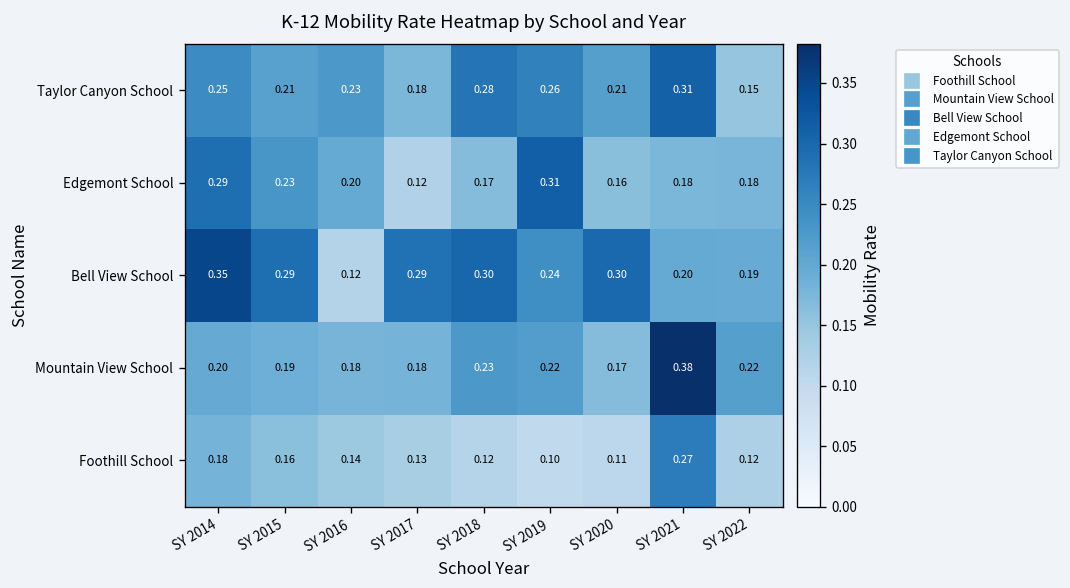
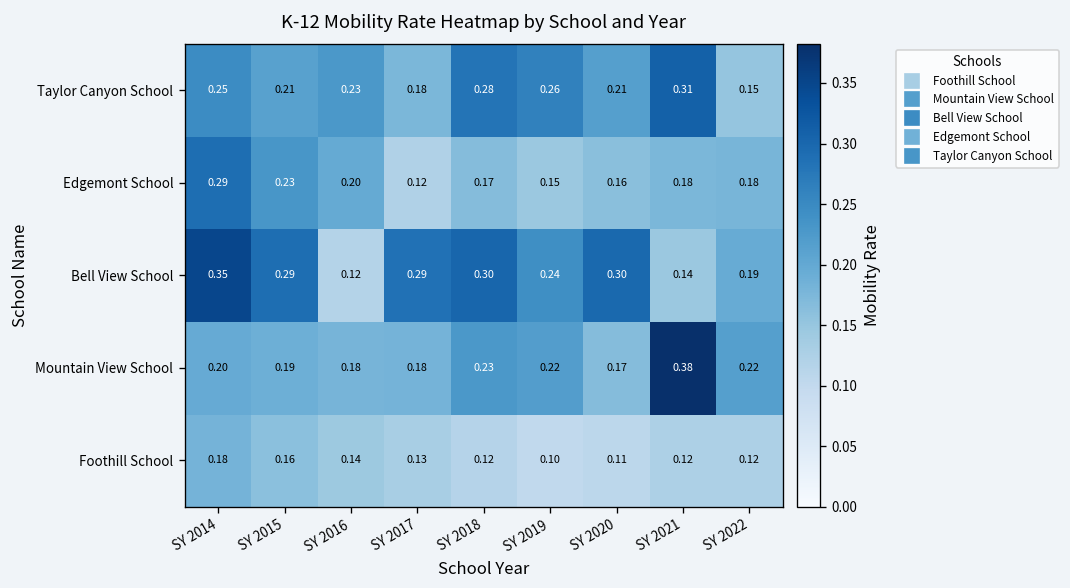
Edgemont School, SY 2019: 0.31 -> 0.15
Bell View School, SY 2021: 0.20 -> 0.14
Foothill School, SY 2021: 0.27 -> 0.12
